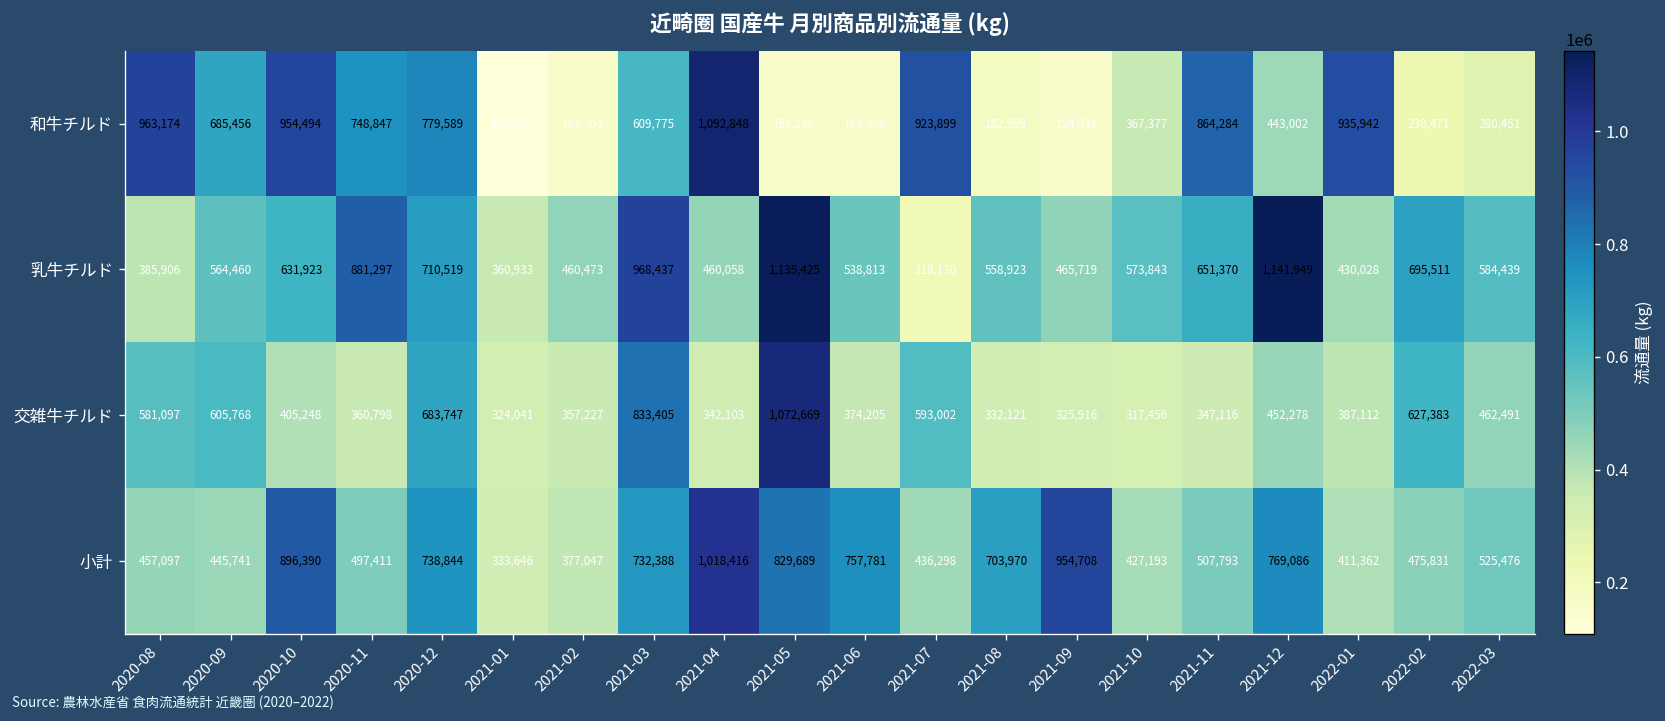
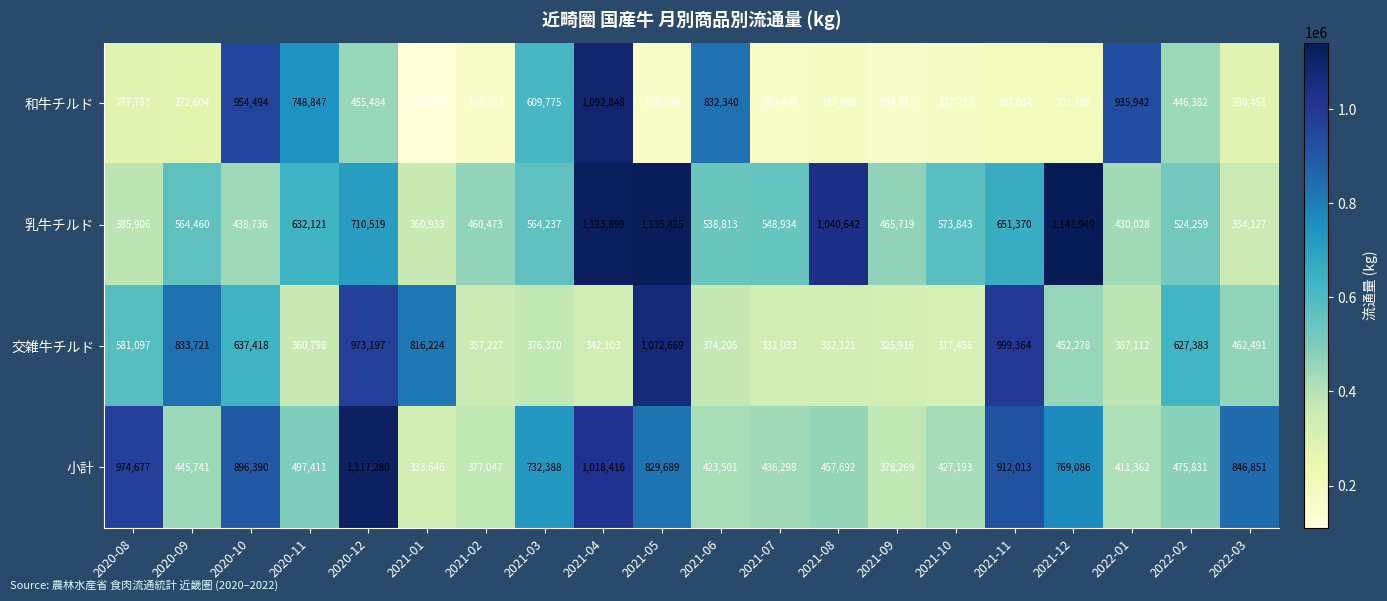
和牛チルド, 2020-08: 963,174 -> 277,787
和牛チルド, 2020-09: 685,456 -> 272,604
和牛チルド, 2020-12: 779,589 -> 455,484
和牛チルド, 2021-06: 169,386 -> 832,340
和牛チルド, 2021-07: 923,899 -> 163,405
和牛チルド, 2021-10: 367,377 -> 177,713
和牛チルド, 2021-11: 864,284 -> 197,014
和牛チルド, 2021-12: 443,002 -> 202,385
和牛チルド, 2022-02: 230,471 -> 446,382
乳牛チルド, 2020-10: 631,923 -> 438,736
乳牛チルド, 2020-11: 881,297 -> 632,121
乳牛チルド, 2021-03: 968,437 -> 564,237
乳牛チルド, 2021-04: 460,058 -> 1,123,899
乳牛チルド, 2021-07: 218,130 -> 548,934
乳牛チルド, 2021-08: 558,923 -> 1,040,642
乳牛チルド, 2022-02: 695,511 -> 524,259
乳牛チルド, 2022-03: 584,439 -> 354,127
交雑牛チルド, 2020-09: 605,768 -> 833,721
交雑牛チルド, 2020-10: 405,248 -> 637,418
交雑牛チルド, 2020-12: 683,747 -> 973,197
交雑牛チルド, 2021-01: 324,041 -> 816,224
交雑牛チルド, 2021-03: 833,405 -> 376,370
交雑牛チルド, 2021-07: 593,002 -> 331,033
交雑牛チルド, 2021-11: 347,116 -> 999,364
小計, 2020-08: 457,097 -> 974,677
小計, 2020-12: 738,844 -> 1,117,280
小計, 2021-06: 757,781 -> 423,501
小計, 2021-08: 703,970 -> 457,692
小計, 2021-09: 954,708 -> 378,269
小計, 2021-11: 507,793 -> 912,013
小計, 2022-03: 525,476 -> 846,851
